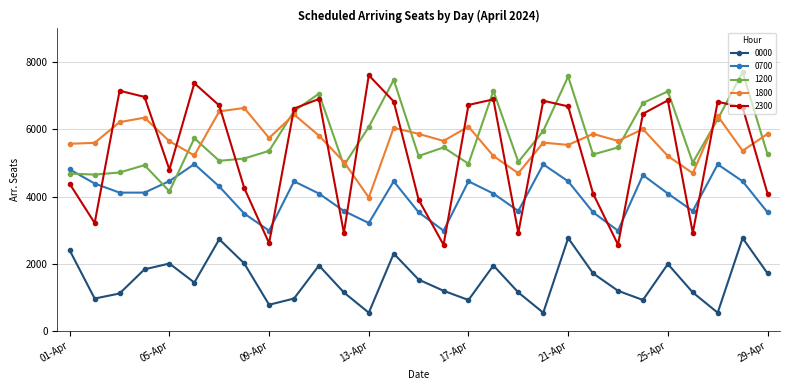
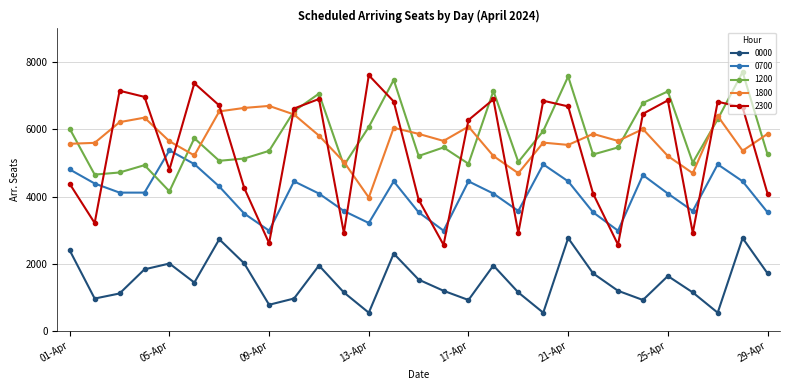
1200, 01-Apr: 4700 -> 6000
0700, 05-Apr: 4500 -> 5400
1800, 09-Apr: 5700 -> 6700
2300, 17-Apr: 6700 -> 6300
0000, 25-Apr: 2000 -> 1600
